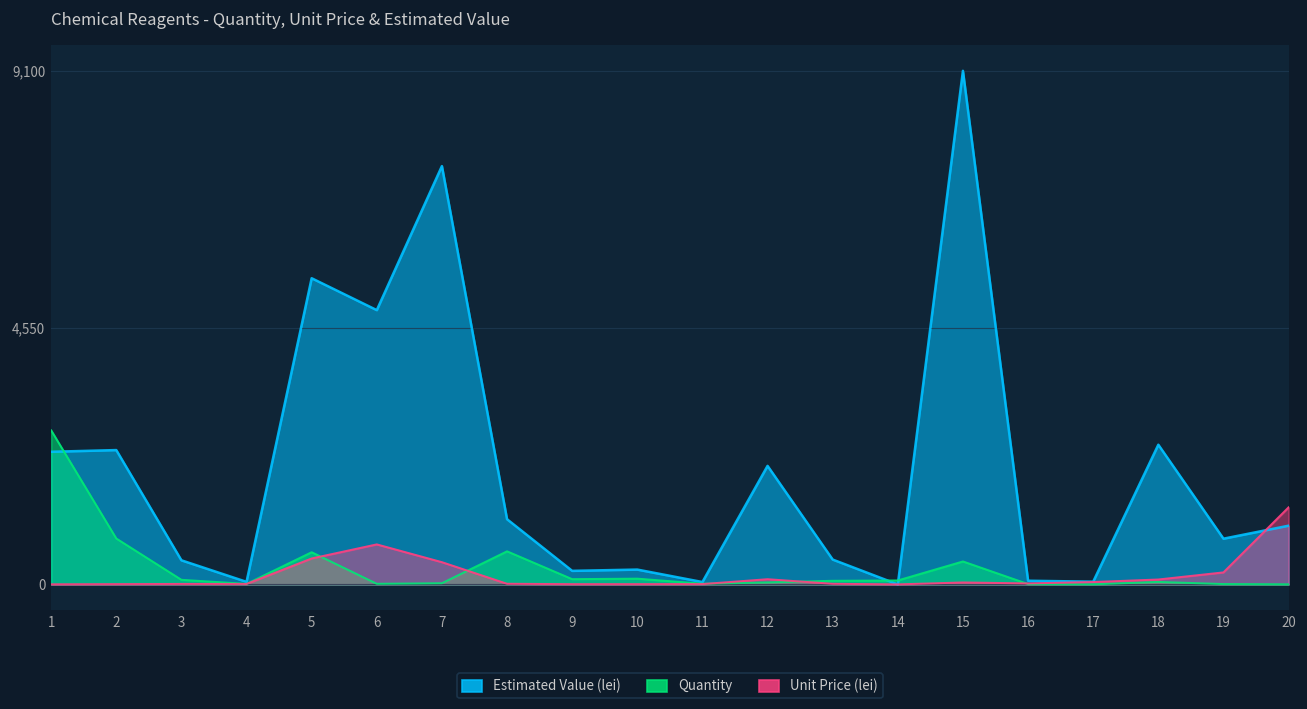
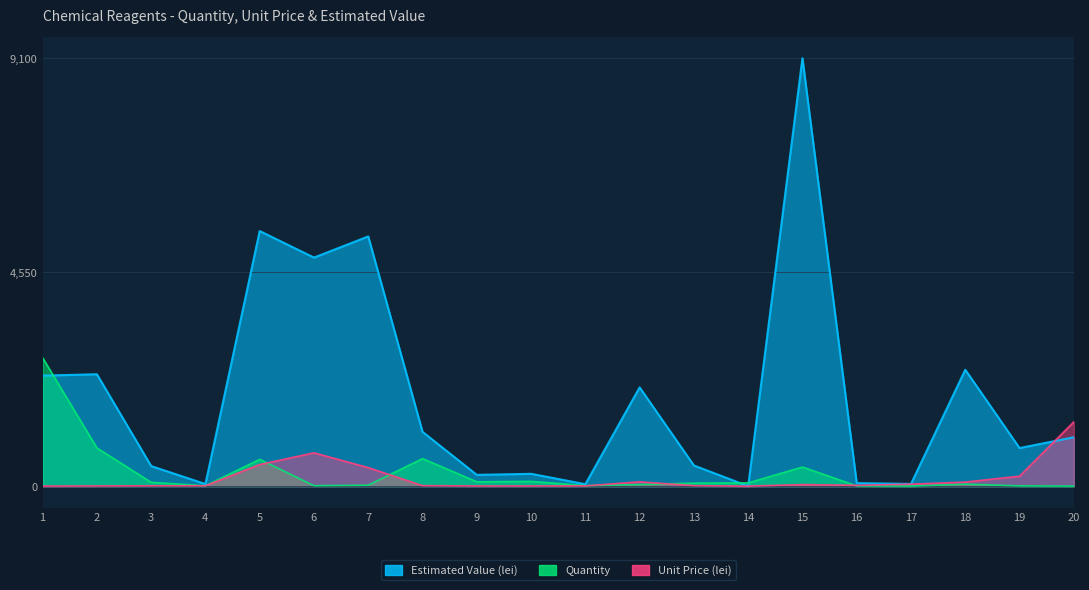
Estimated Value (lei), 7: 7,400 -> 5,300
